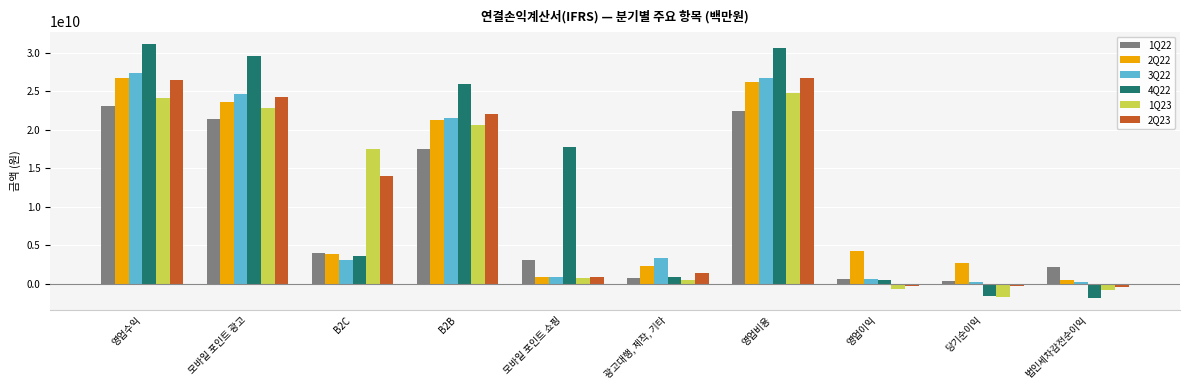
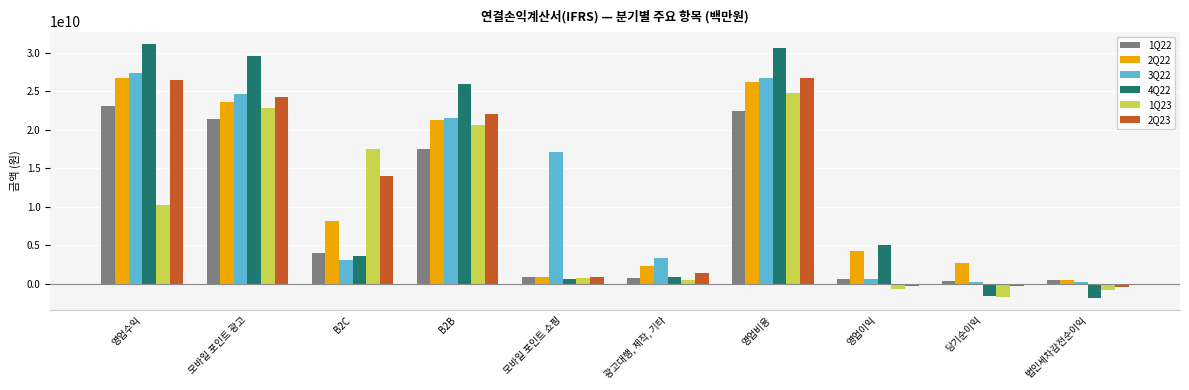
1Q23, 영업수익: 24000000000 -> 10000000000
2Q22, B2C: 4000000000 -> 8000000000
1Q22, 모바일 포인트 쇼핑: 3000000000 -> 1000000000
3Q22, 모바일 포인트 쇼핑: 1000000000 -> 17000000000
4Q22, 모바일 포인트 쇼핑: 18000000000 -> 1000000000
4Q22, 영업이익: 0 -> 5000000000
1Q22, 법인세차감전순이익: 2000000000 -> 0
